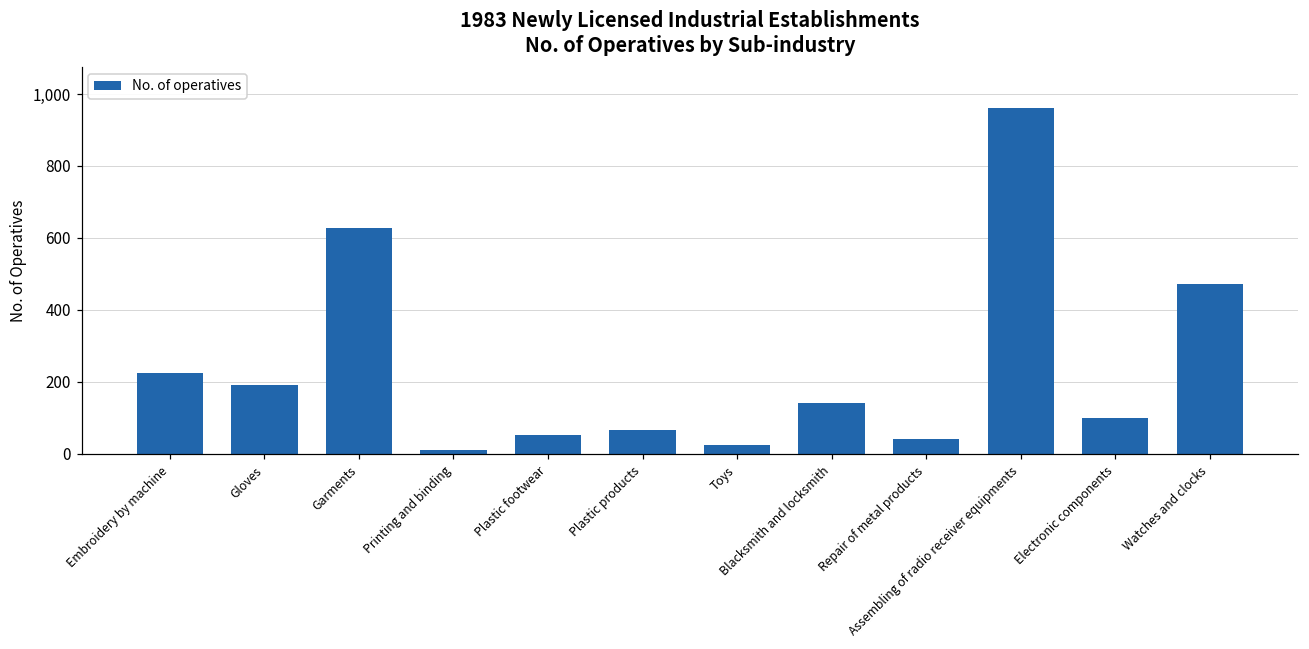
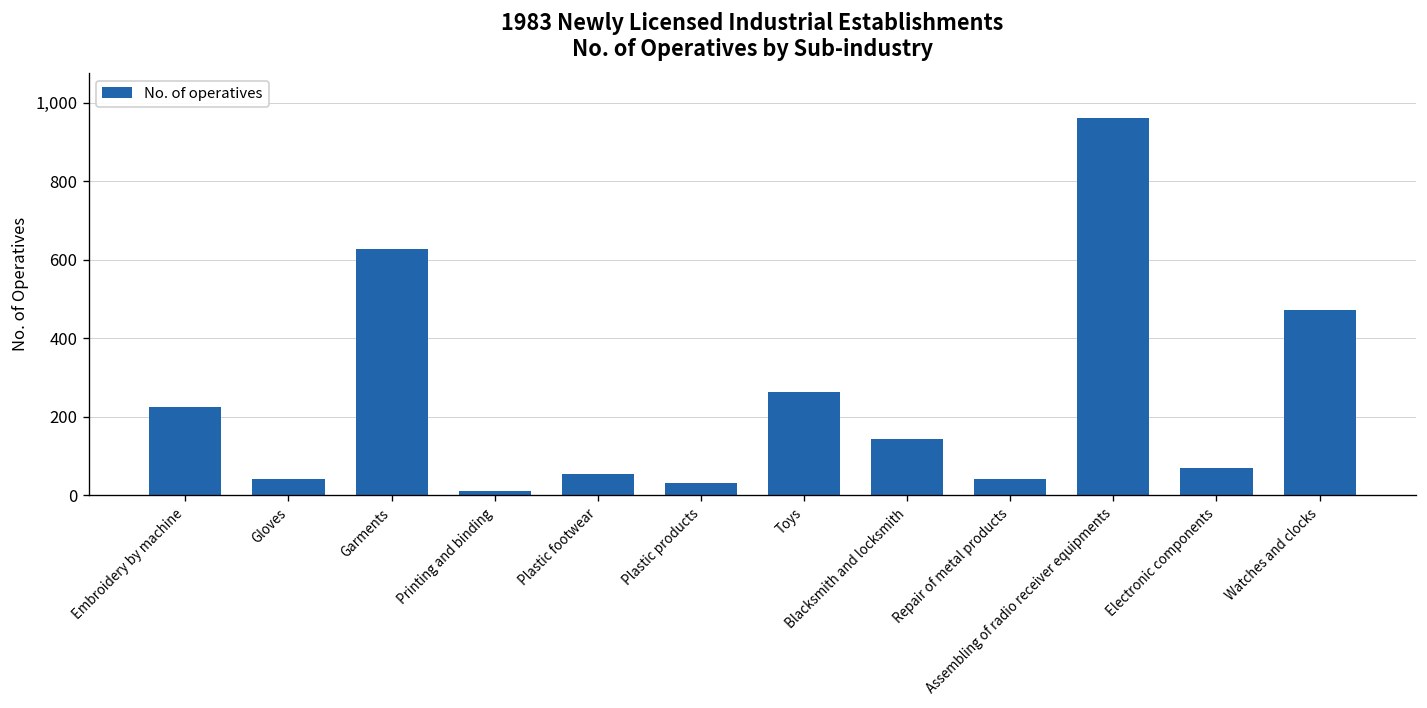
Gloves: 190 -> 40
Plastic products: 70 -> 30
Toys: 30 -> 260
Electronic components: 100 -> 70
